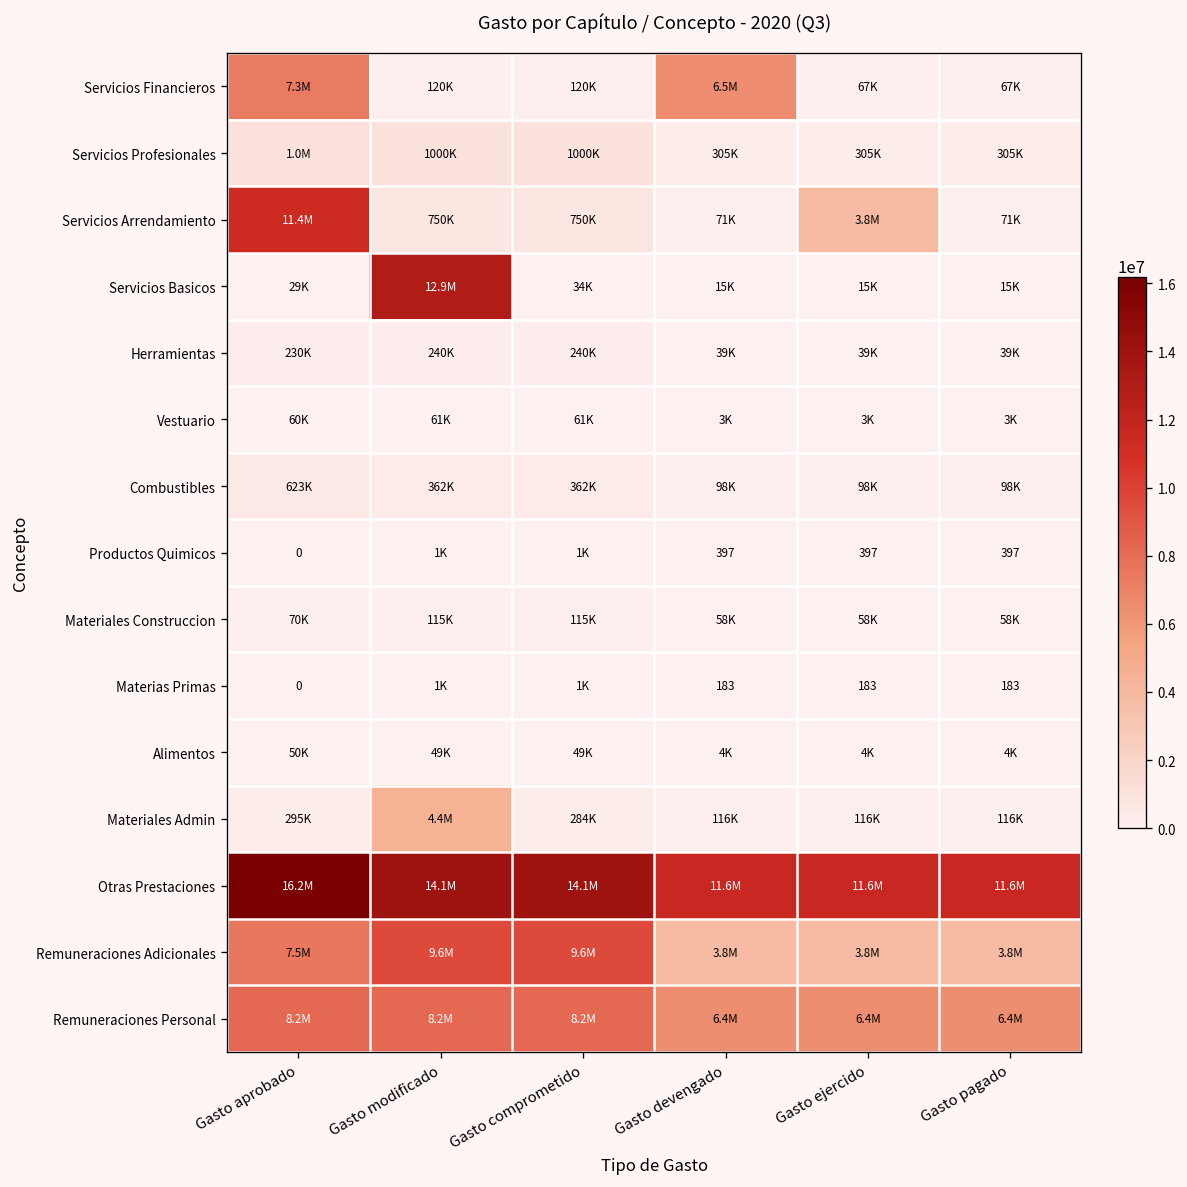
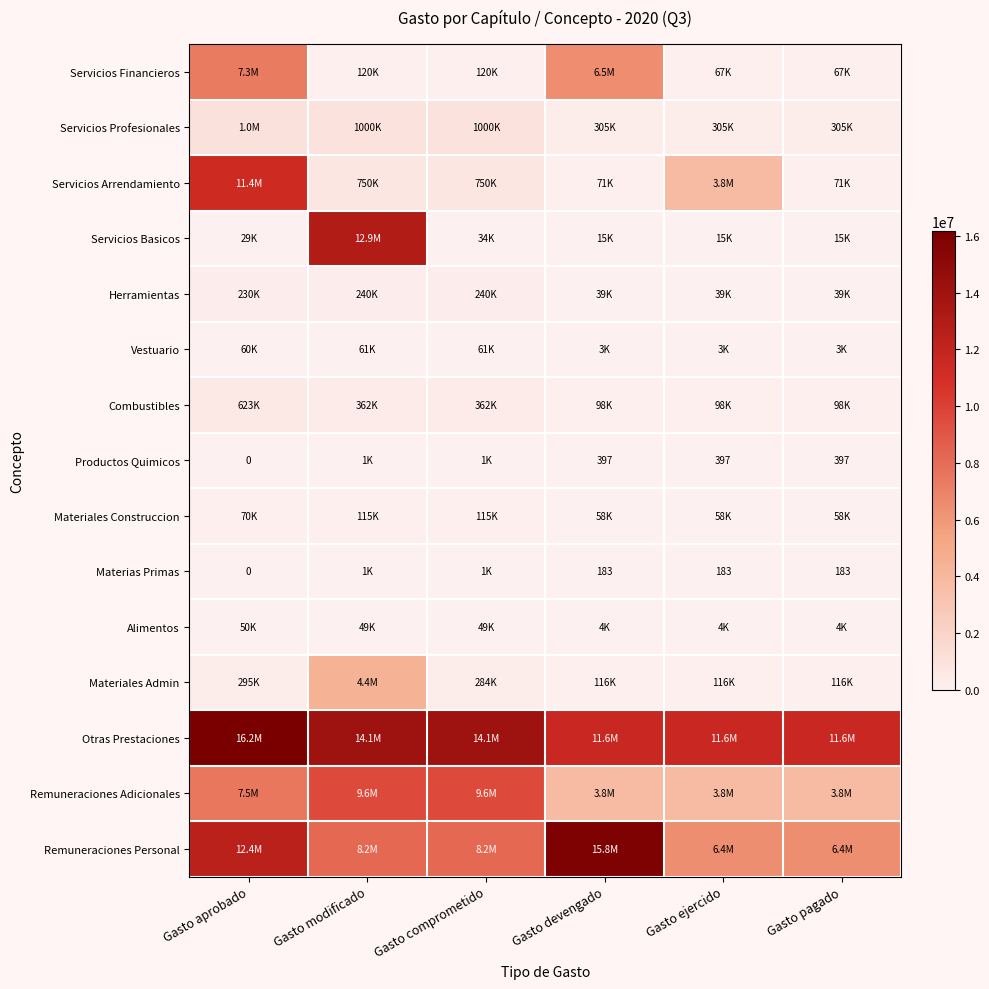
Remuneraciones Personal, Gasto aprobado: 8.2M -> 12.4M
Remuneraciones Personal, Gasto devengado: 6.4M -> 15.8M
